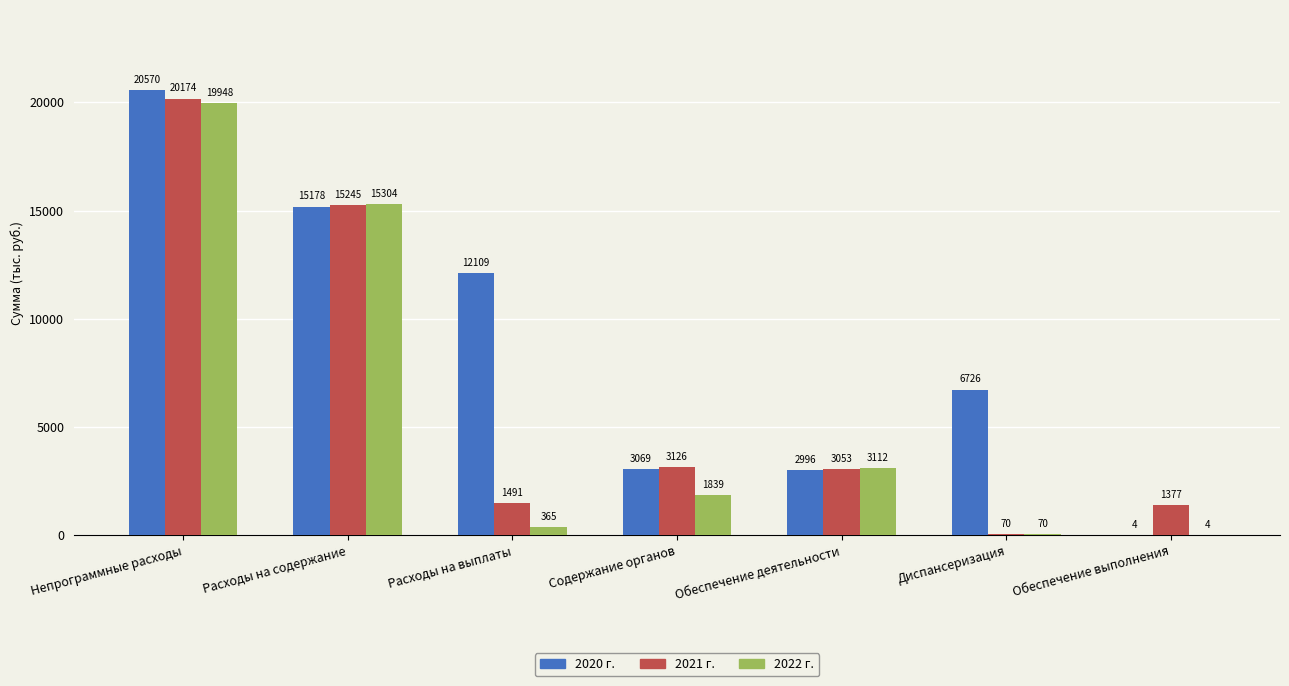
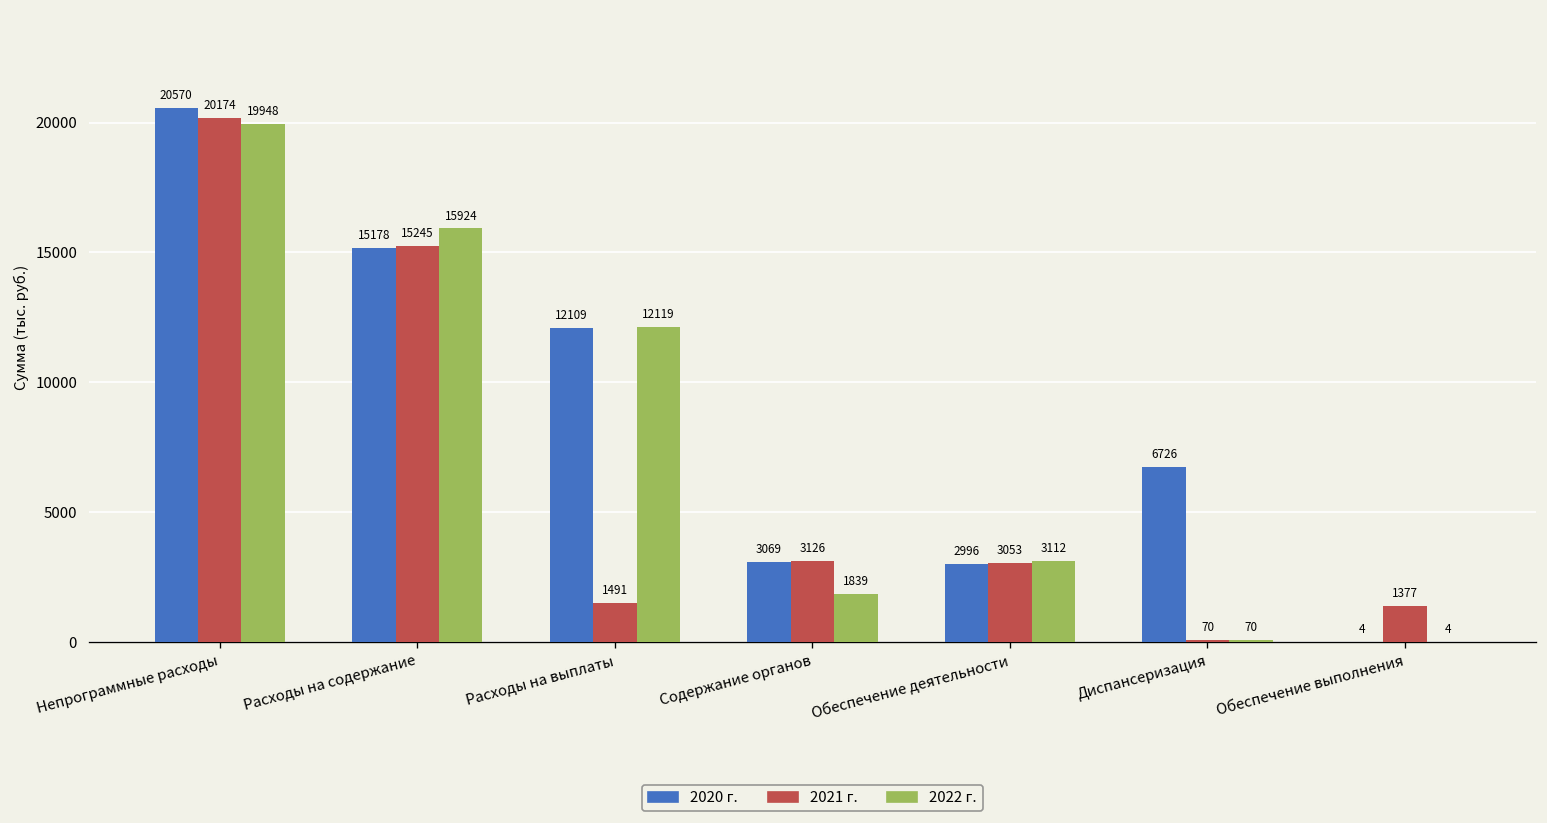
2022 г., Расходы на содержание: 15304 -> 15924
2022 г., Расходы на выплаты: 365 -> 12119
